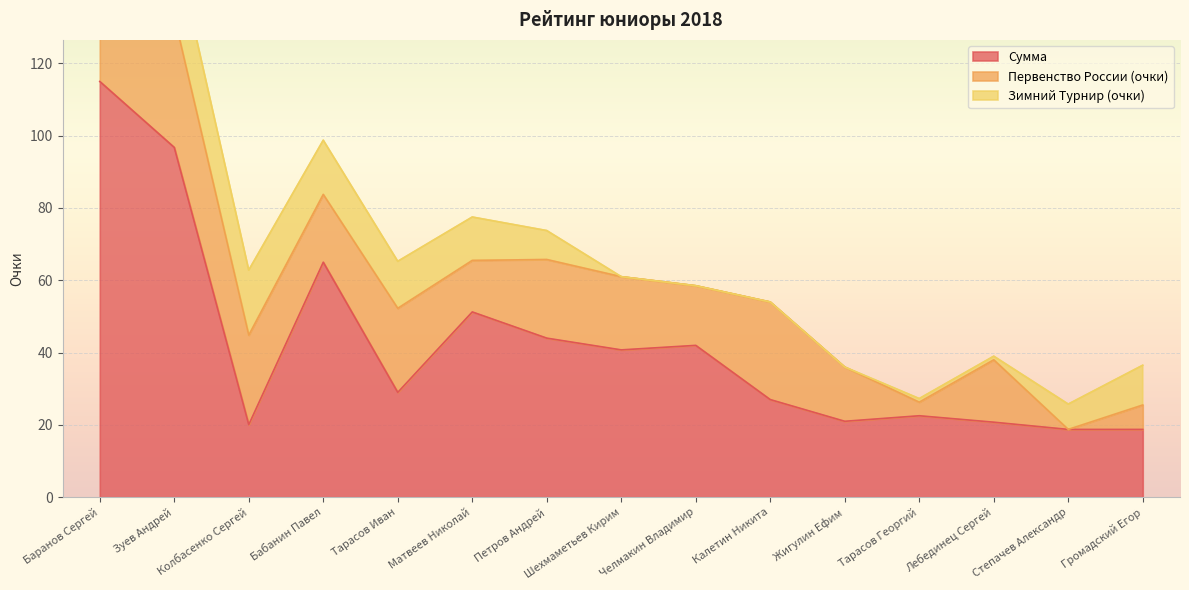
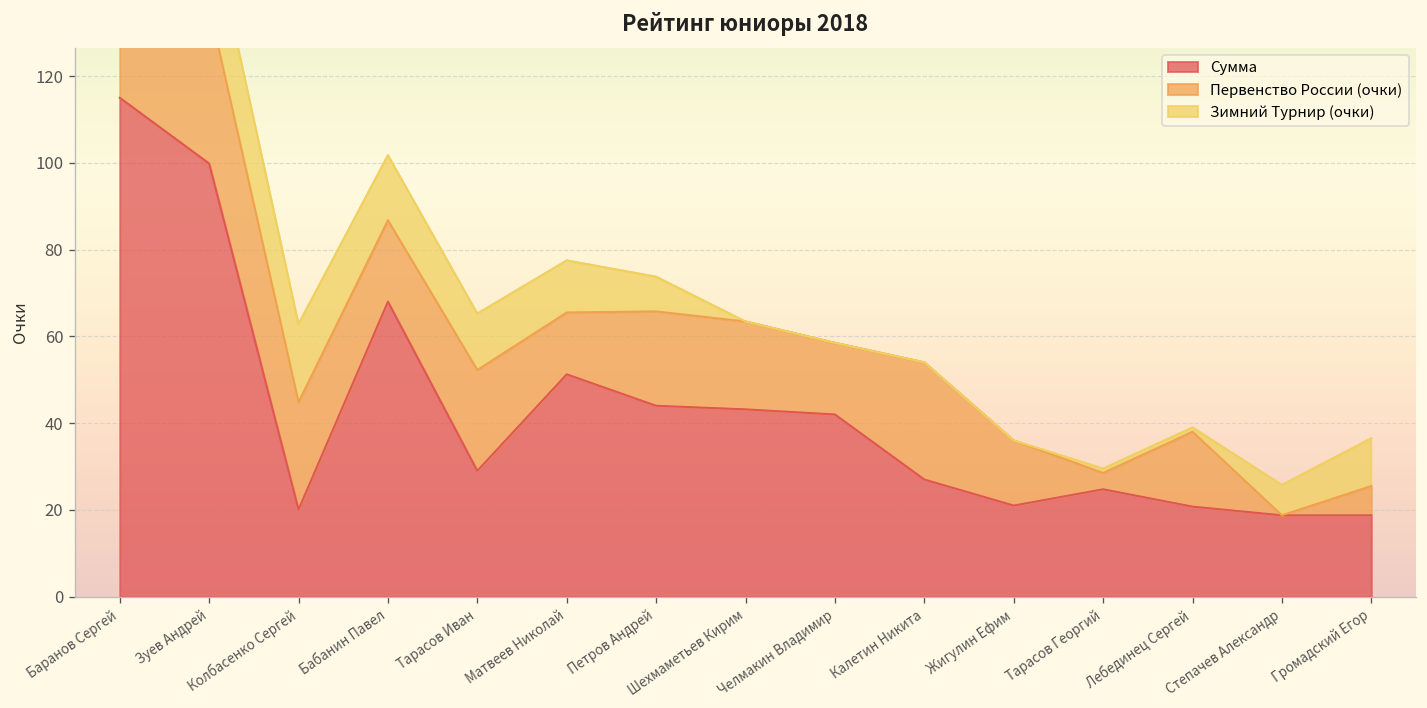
Сумма, Зуев Андрей: 97 -> 100
Сумма, Бабанин Павел: 65 -> 68
Сумма, Шехмаметьев Кирим: 41 -> 43
Сумма, Тарасов Георгий: 23 -> 25
